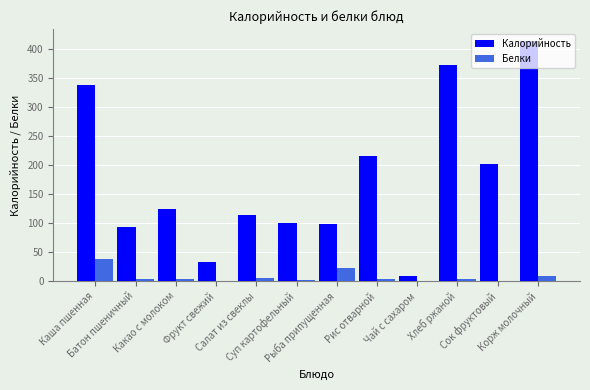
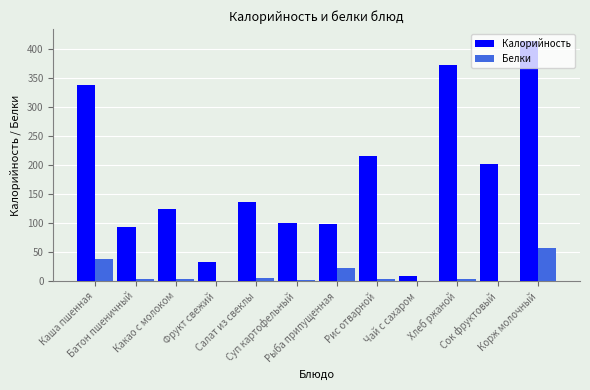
Калорийность, Салат из свеклы: 110 -> 140
Белки, Корж молочный: 10 -> 60
